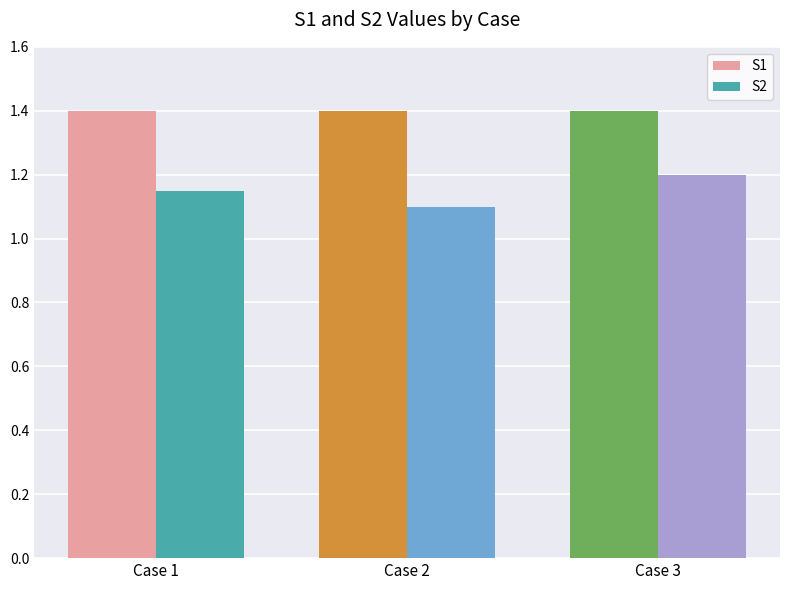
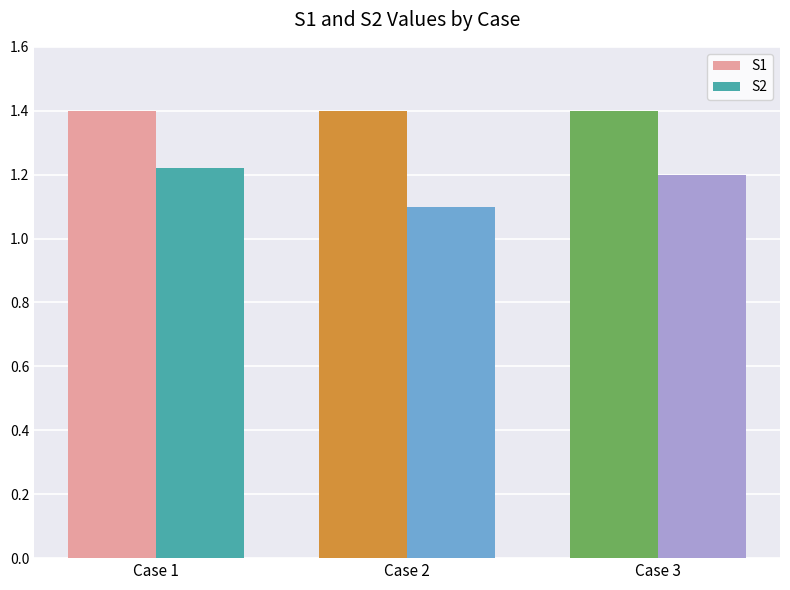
S2, Case 1: 1.15 -> 1.22
